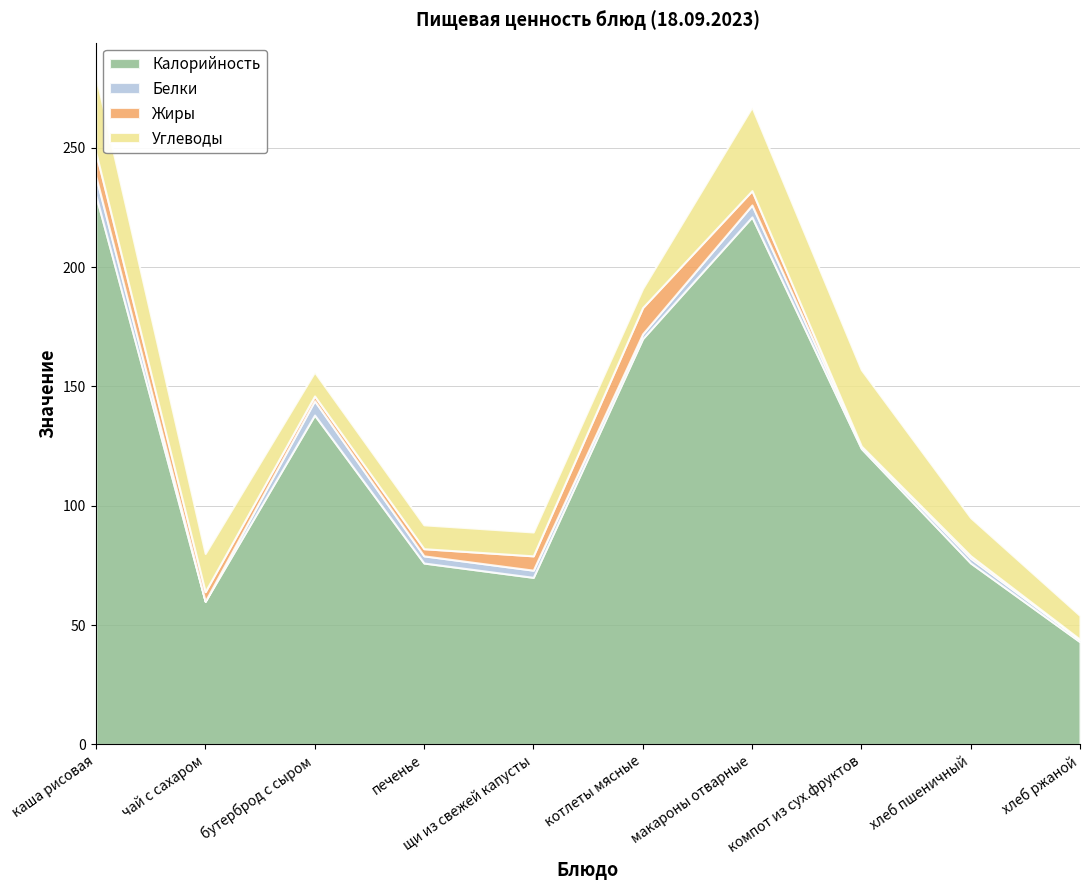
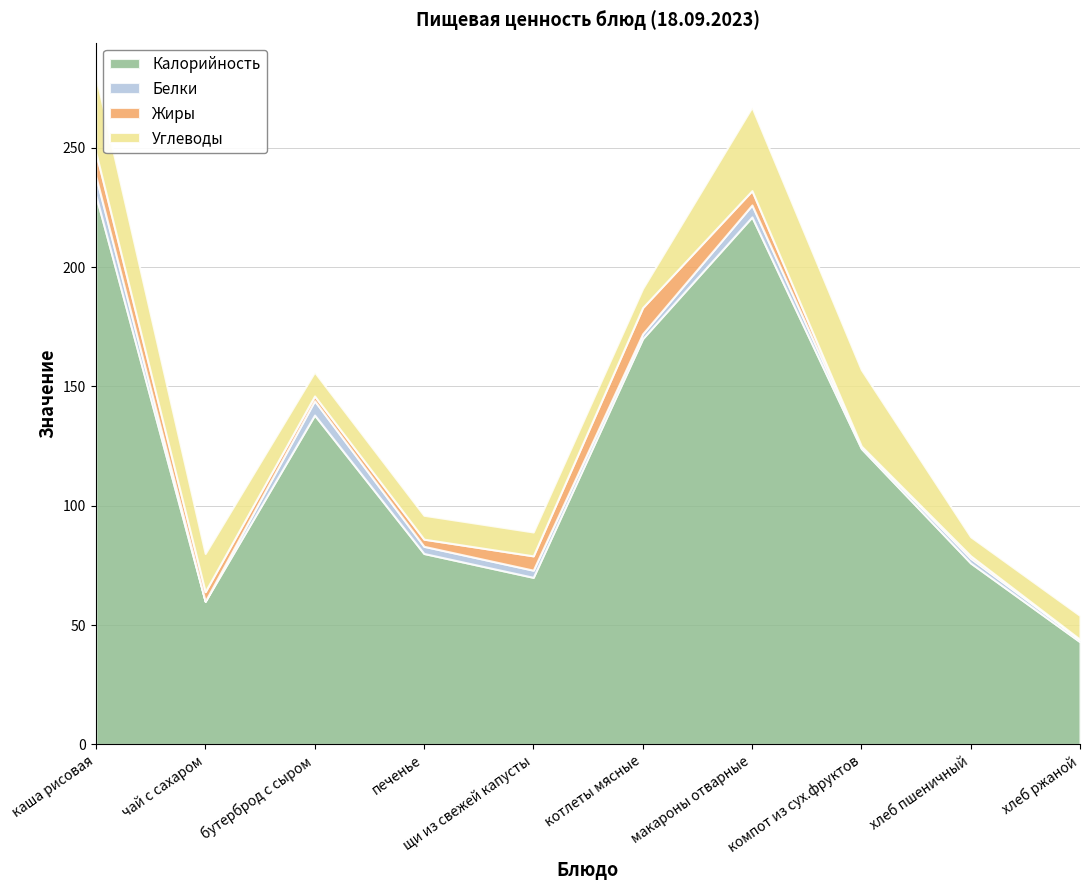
Калорийность, печенье: 76 -> 80
Углеводы, хлеб пшеничный: 16 -> 8
